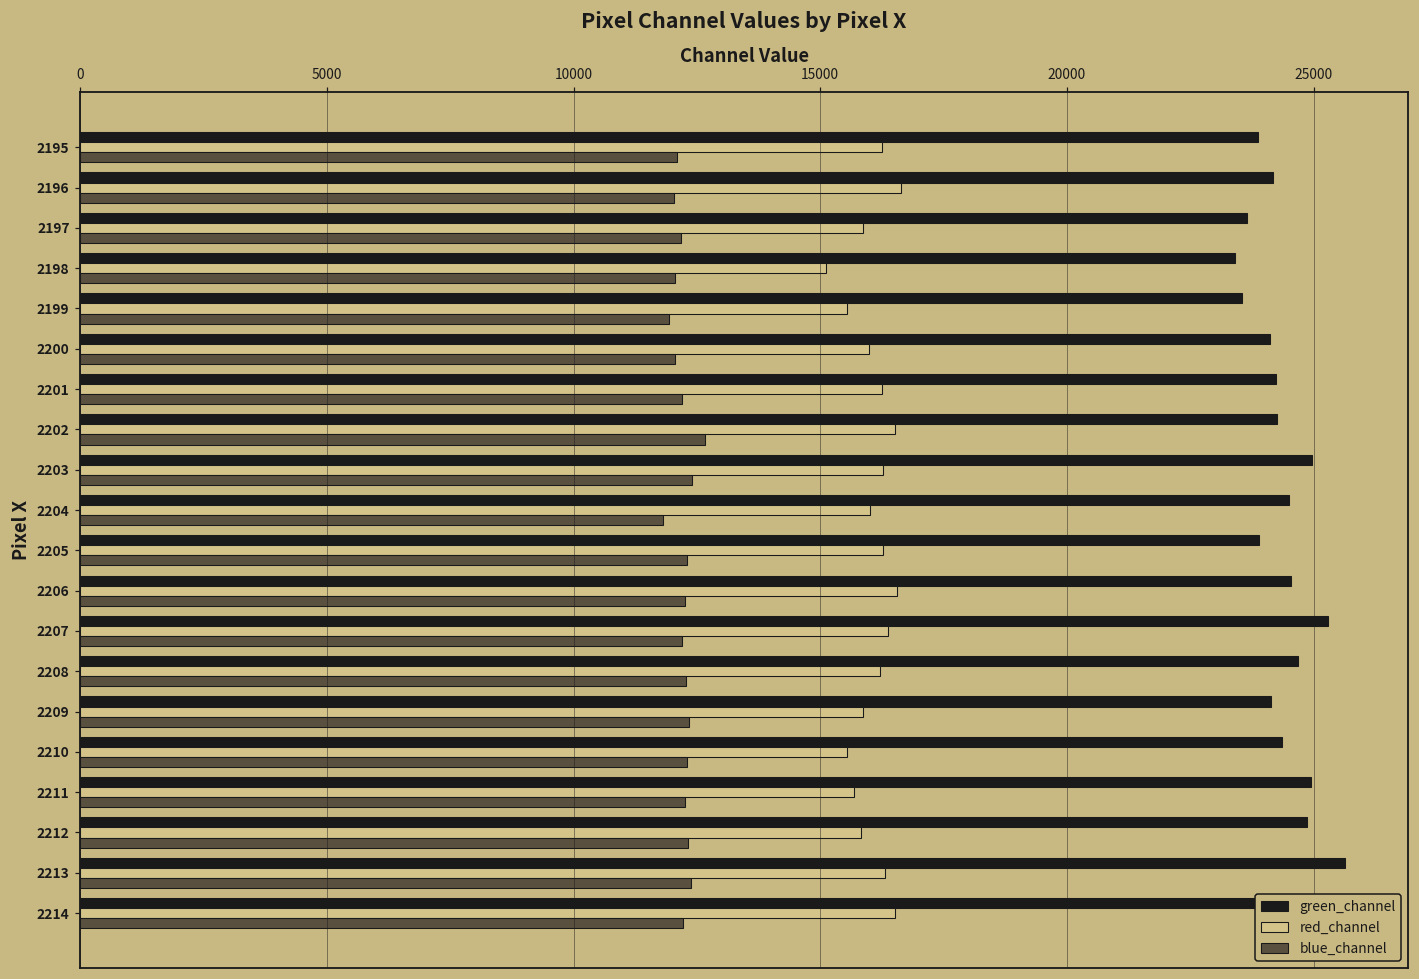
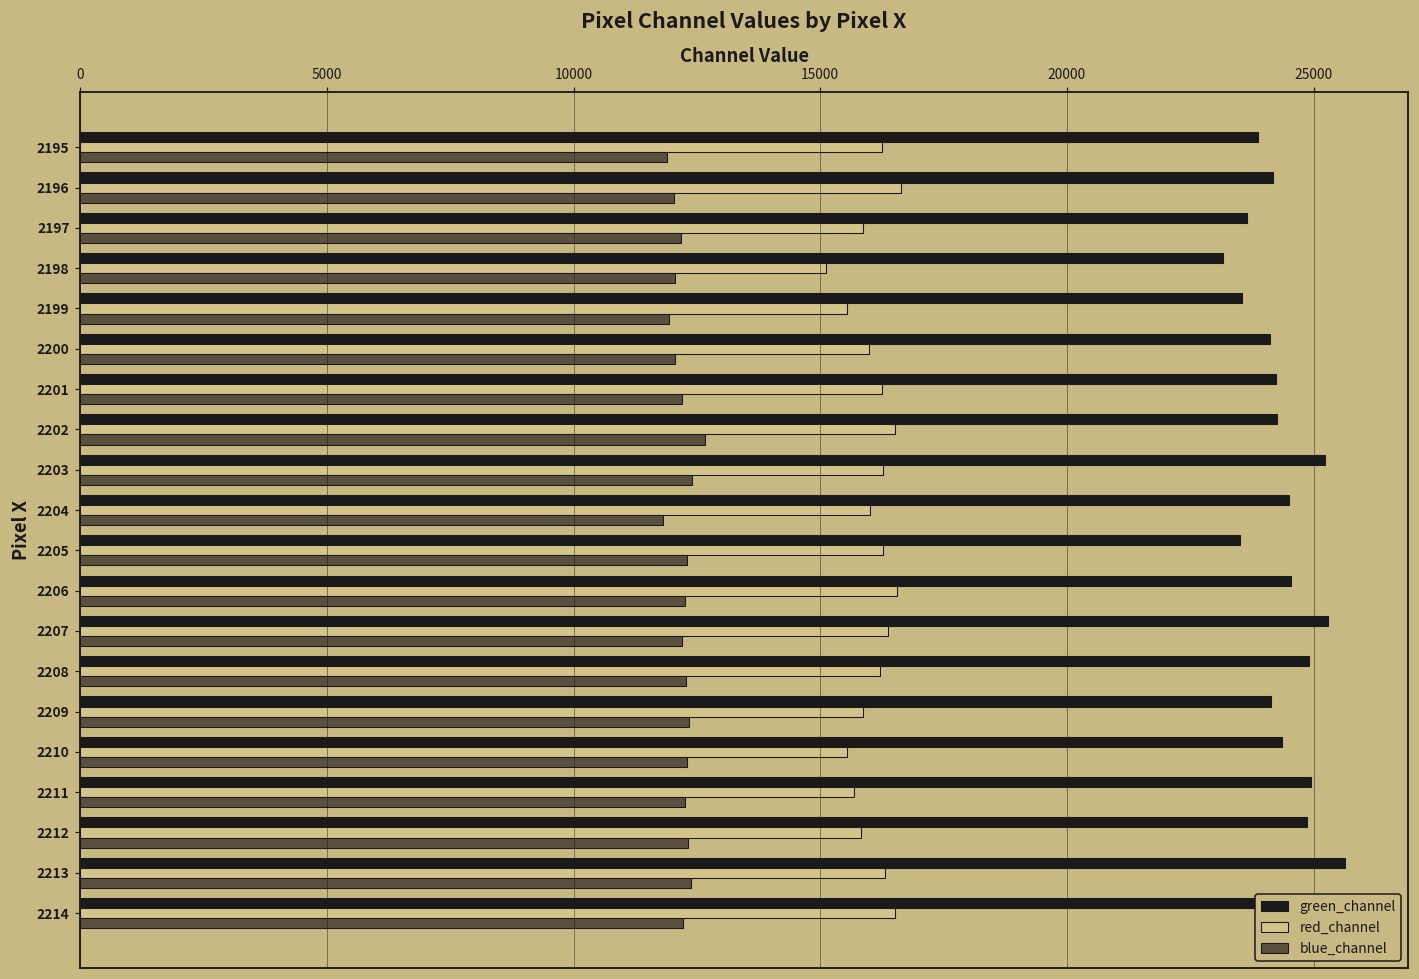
blue_channel, 2195: 12100 -> 11900
green_channel, 2198: 23400 -> 23200
green_channel, 2203: 25000 -> 25200
green_channel, 2205: 23900 -> 23500
green_channel, 2208: 24700 -> 24900
